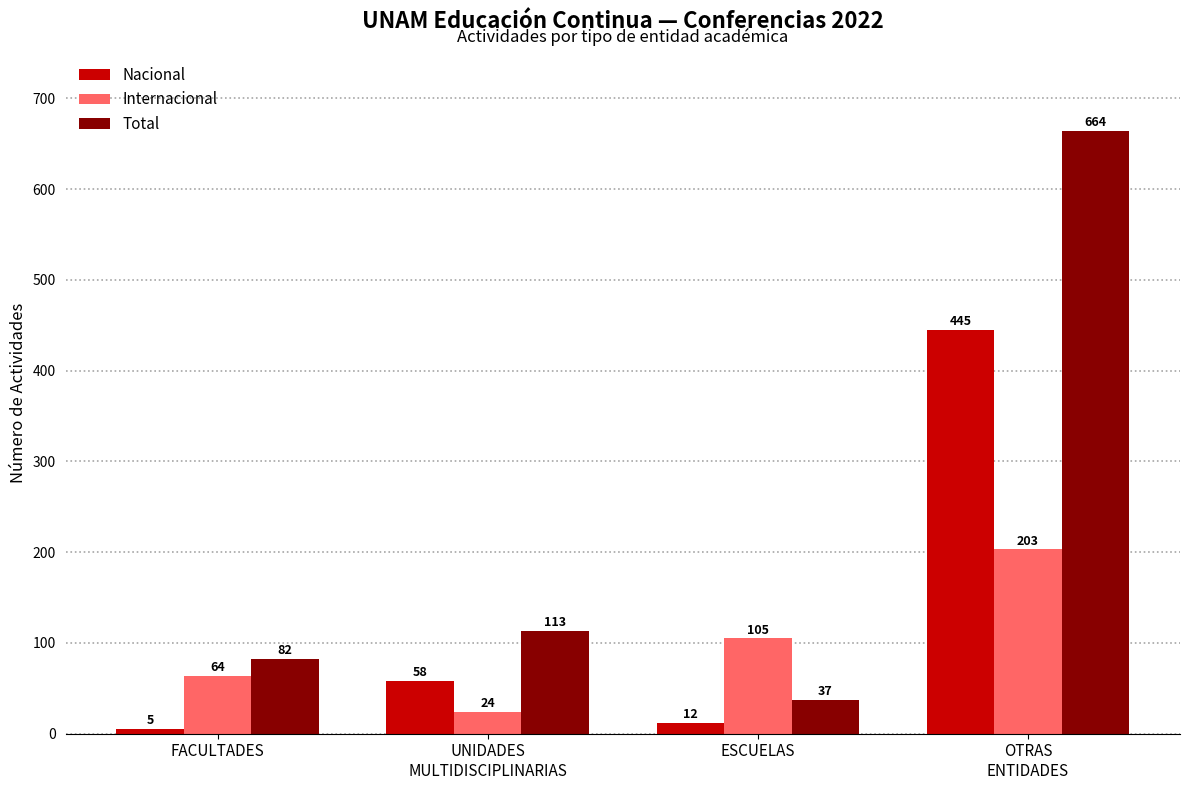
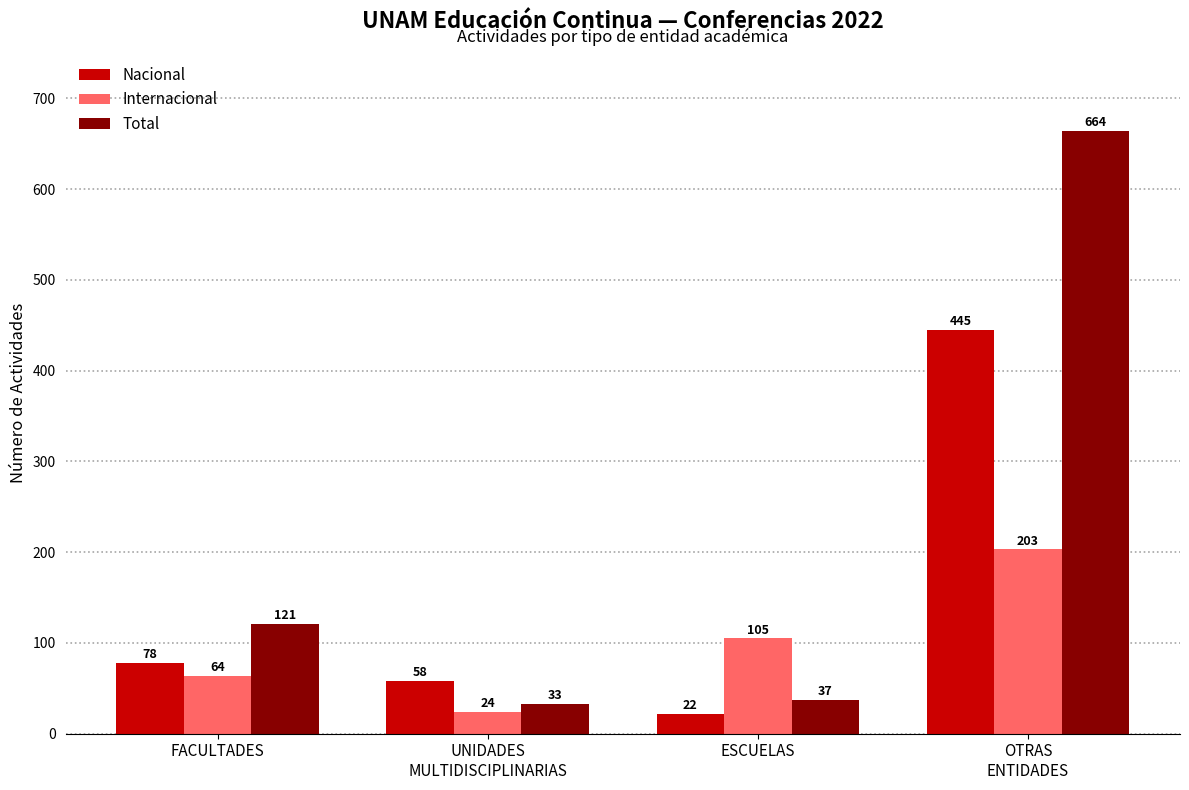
Nacional, FACULTADES: 5 -> 78
Total, FACULTADES: 82 -> 121
Total, UNIDADES MULTIDISCIPLINARIAS: 113 -> 33
Nacional, ESCUELAS: 12 -> 22
